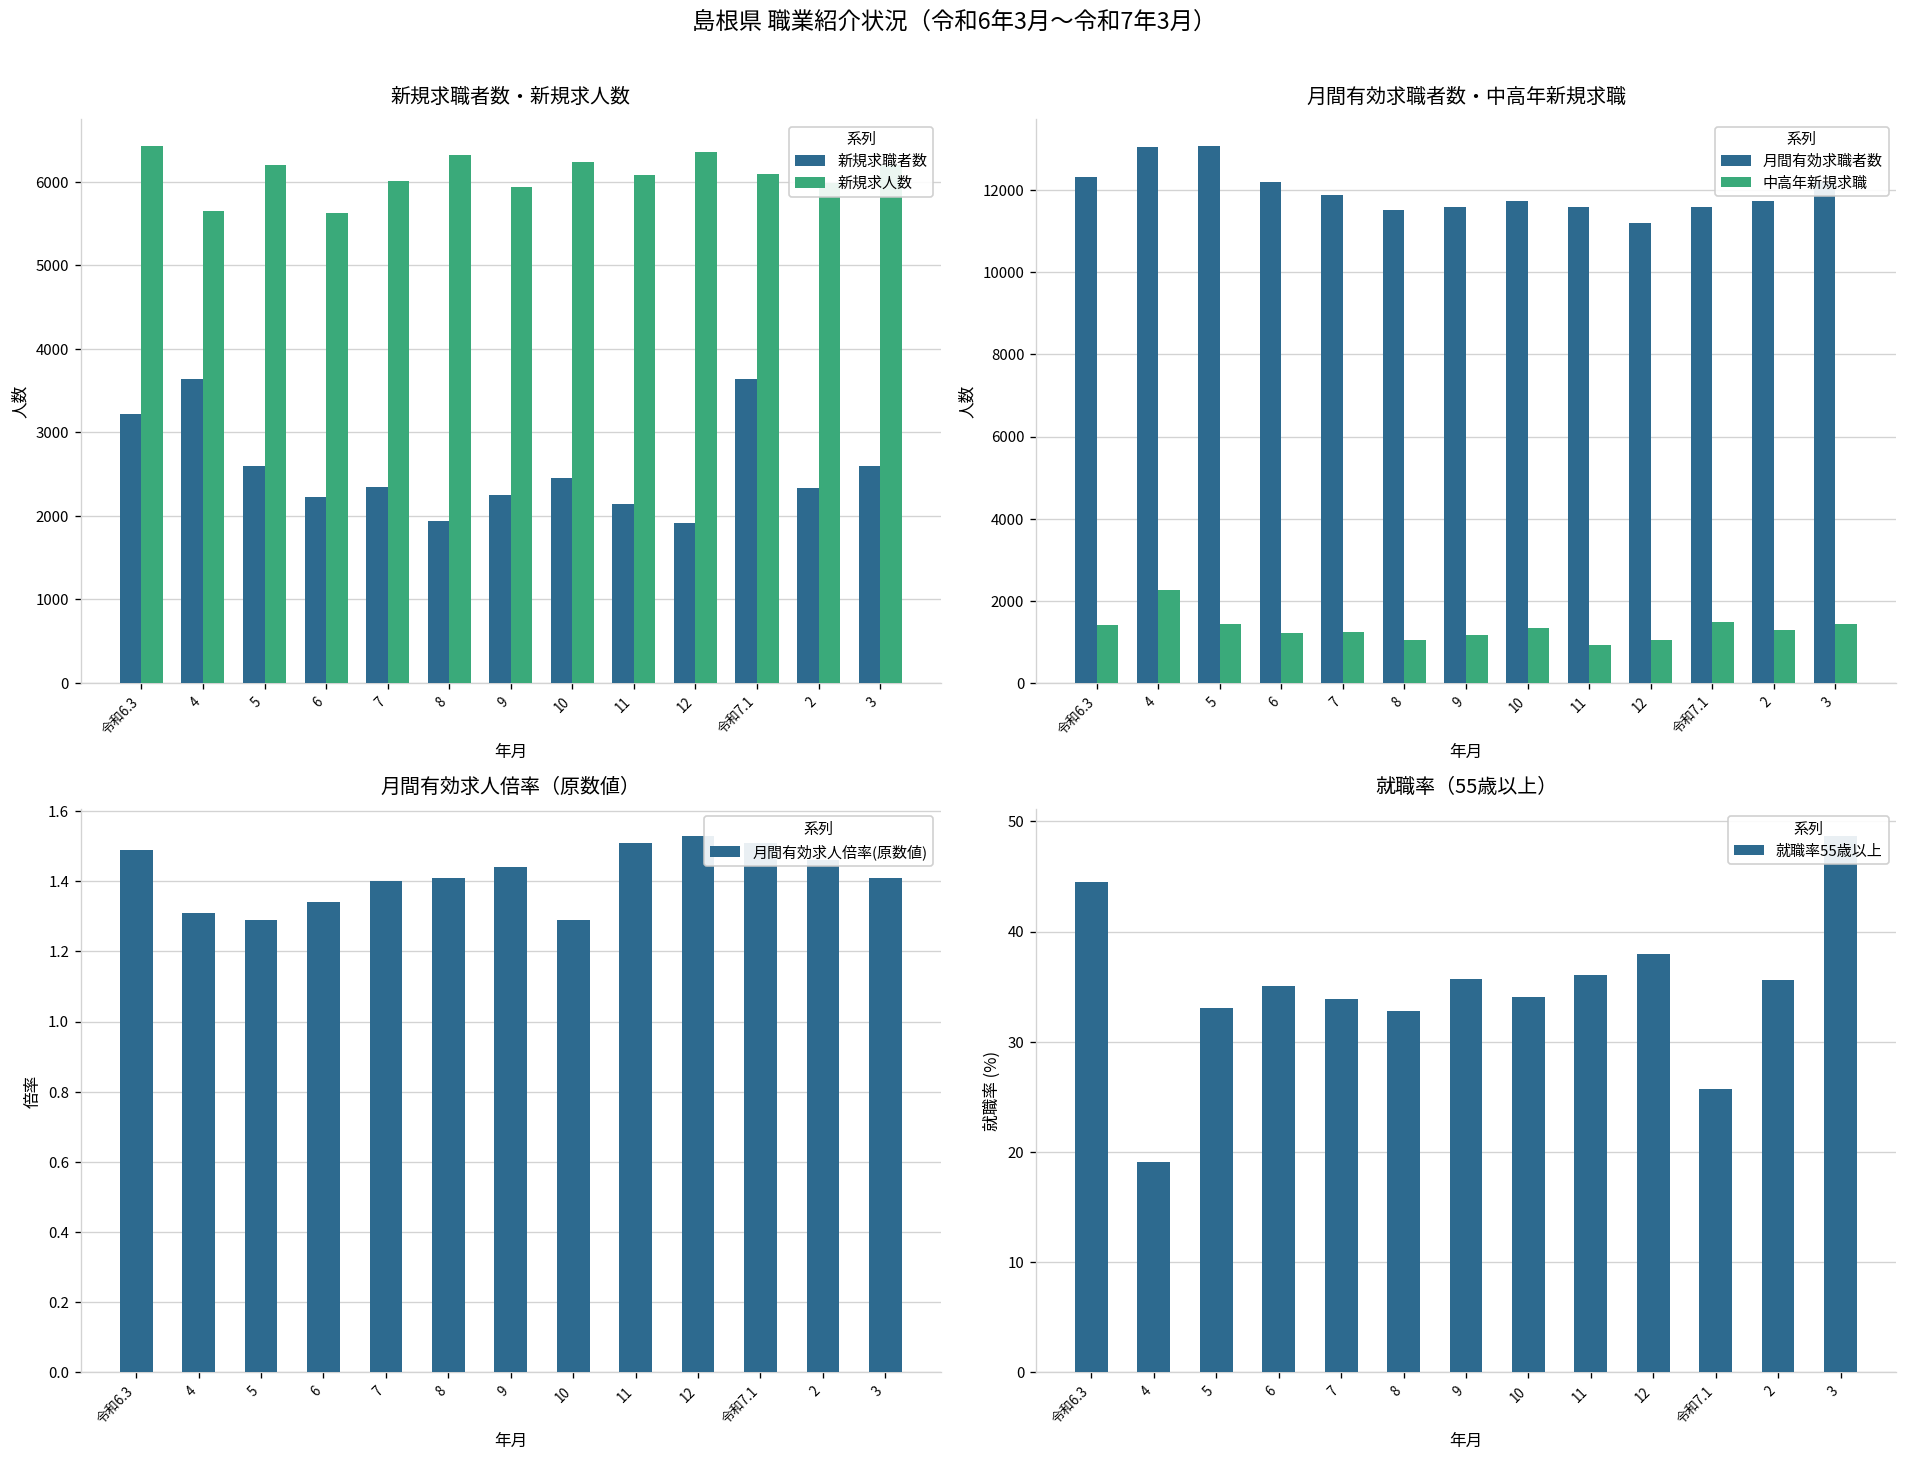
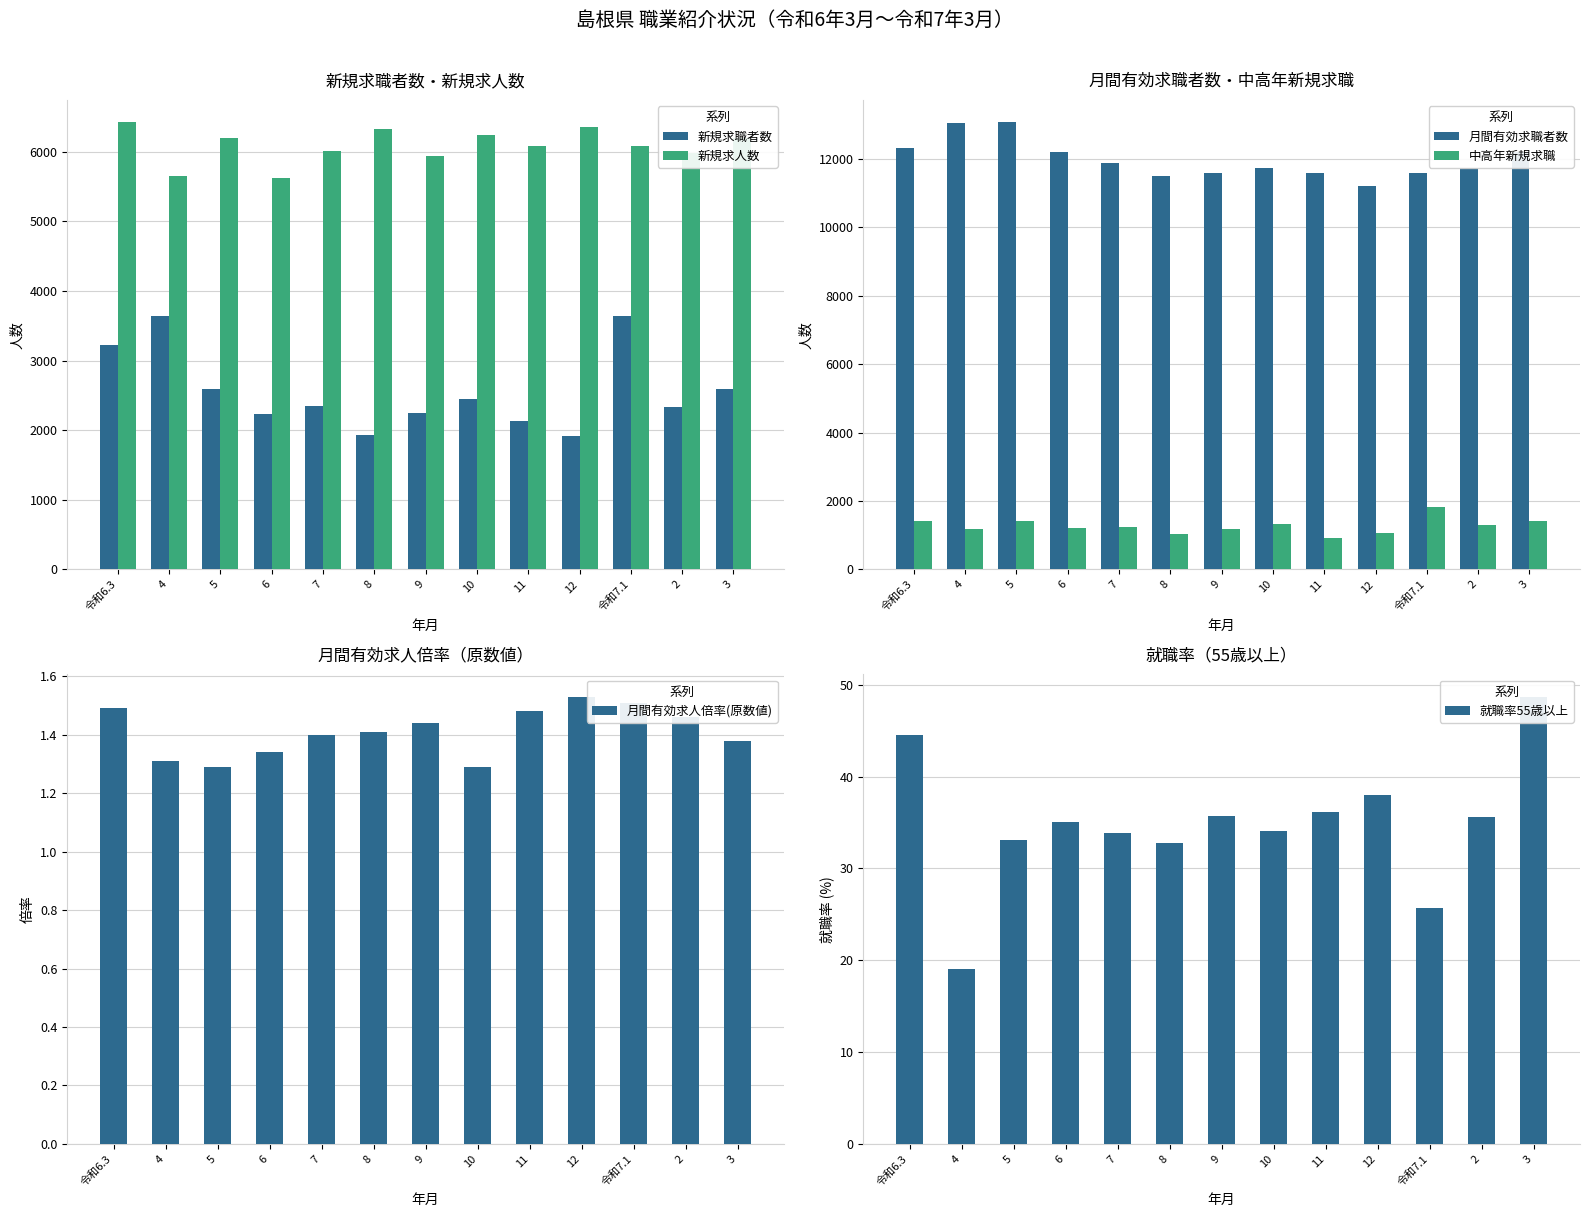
月間有効求職者数・中高年新規求職, 中高年新規求職, 4: 2300 -> 1200
月間有効求職者数・中高年新規求職, 中高年新規求職, 令和7.1: 1500 -> 1800
月間有効求人倍率（原数値）, 11: 1.51 -> 1.48
月間有効求人倍率（原数値）, 3: 1.41 -> 1.38
